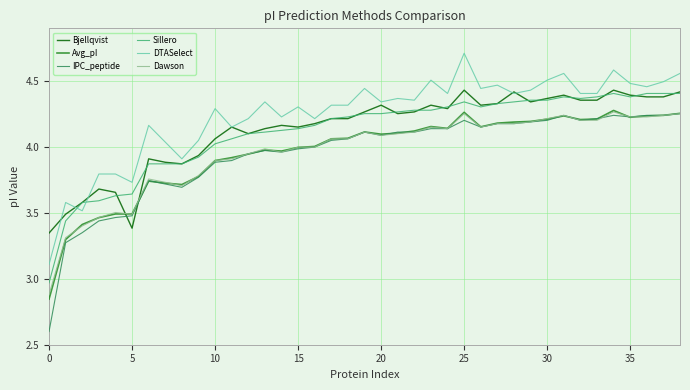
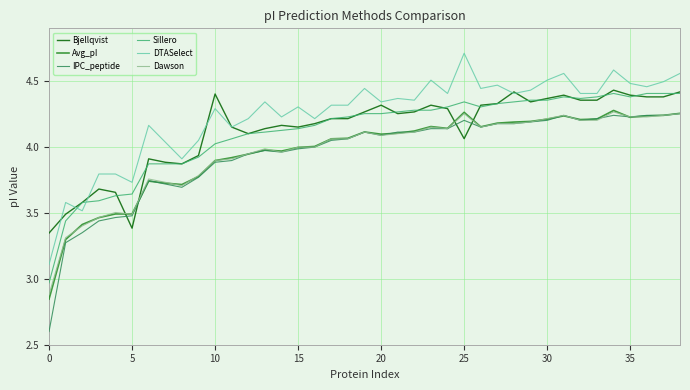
Bjellqvist, 10: 4.06 -> 4.40
Bjellqvist, 25: 4.43 -> 4.06
